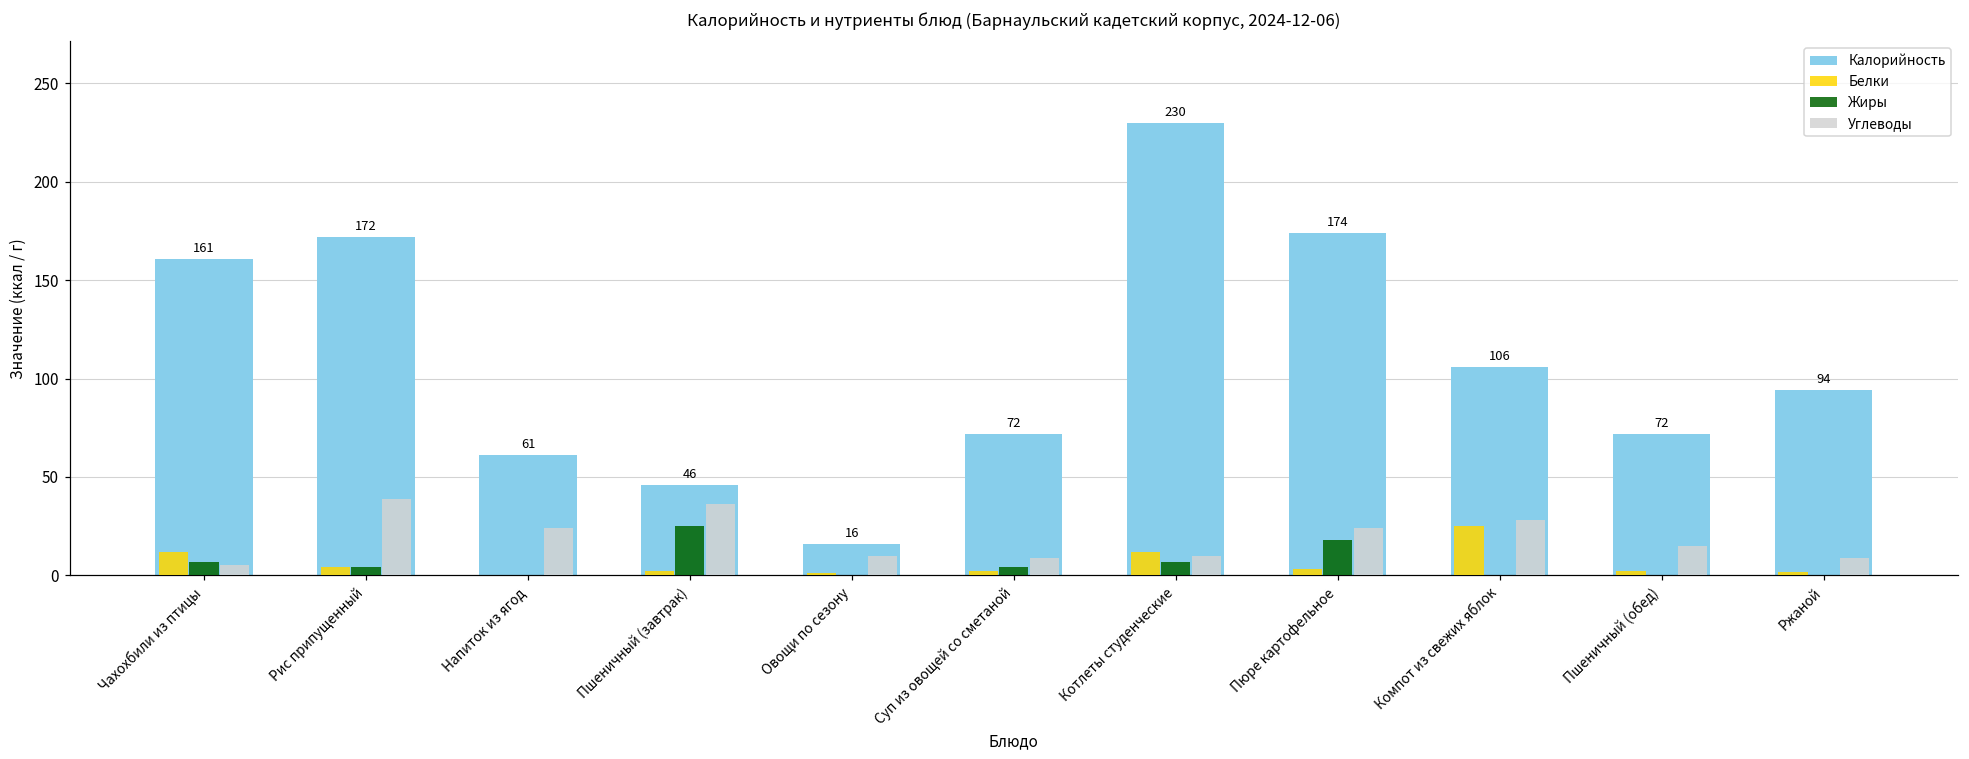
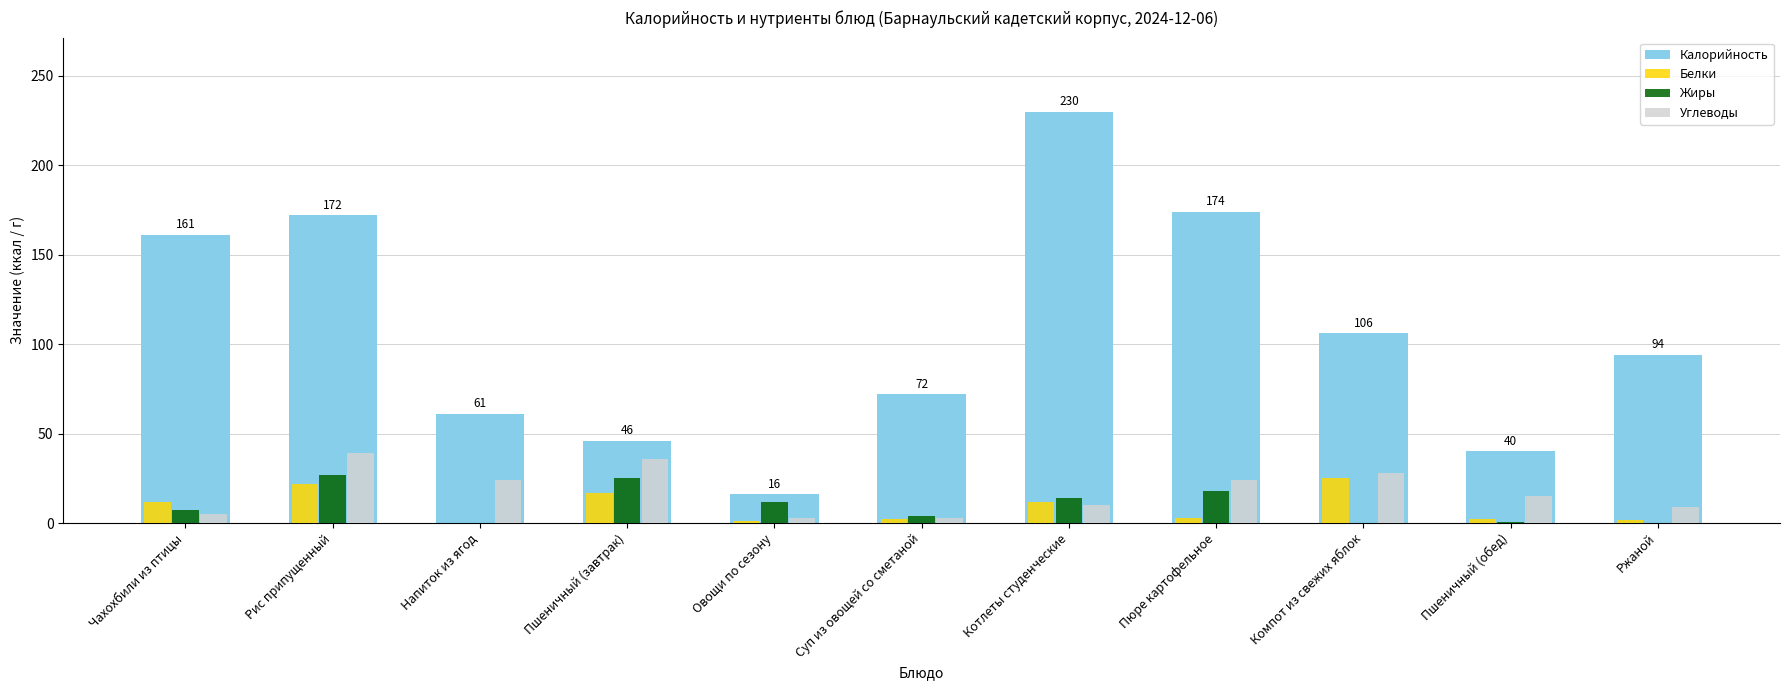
Белки, Рис припущенный: 4 -> 22
Жиры, Рис припущенный: 4 -> 27
Белки, Пшеничный (завтрак): 2 -> 17
Жиры, Овощи по сезону: 0 -> 12
Углеводы, Овощи по сезону: 10 -> 3
Углеводы, Суп из овощей со сметаной: 9 -> 3
Жиры, Котлеты студенческие: 7 -> 14
Калорийность, Пшеничный (обед): 72 -> 40
